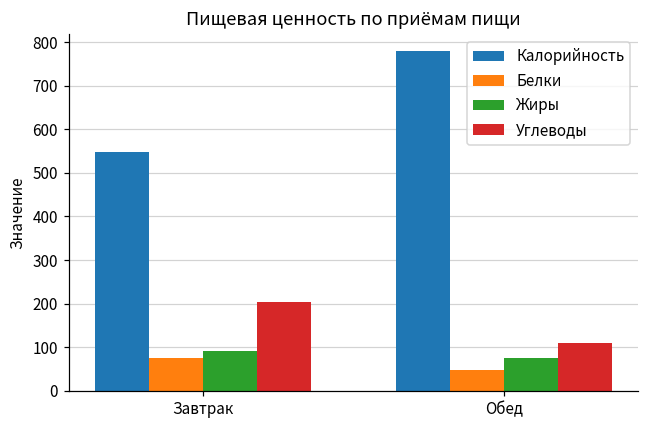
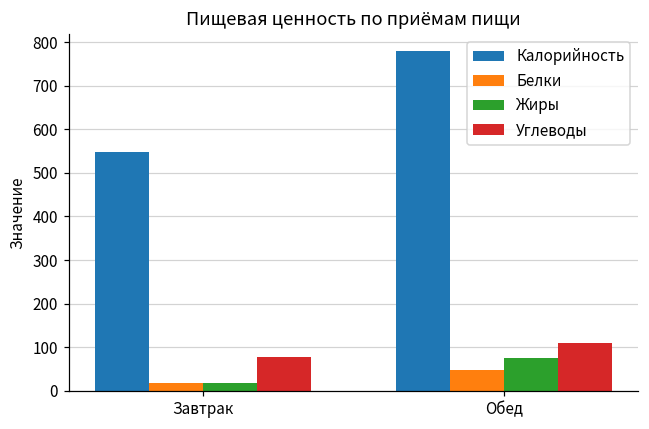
Белки, Завтрак: 80 -> 20
Жиры, Завтрак: 90 -> 20
Углеводы, Завтрак: 200 -> 80
